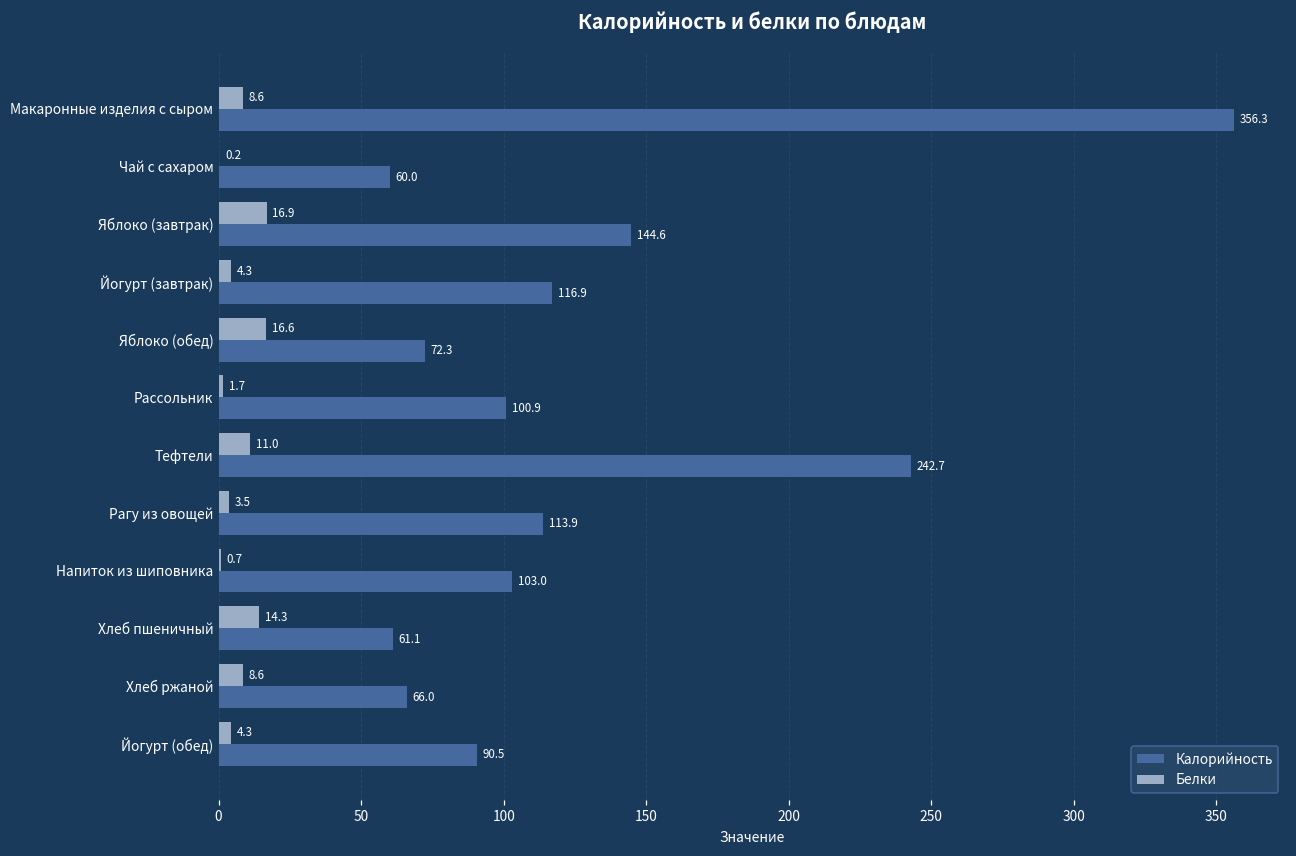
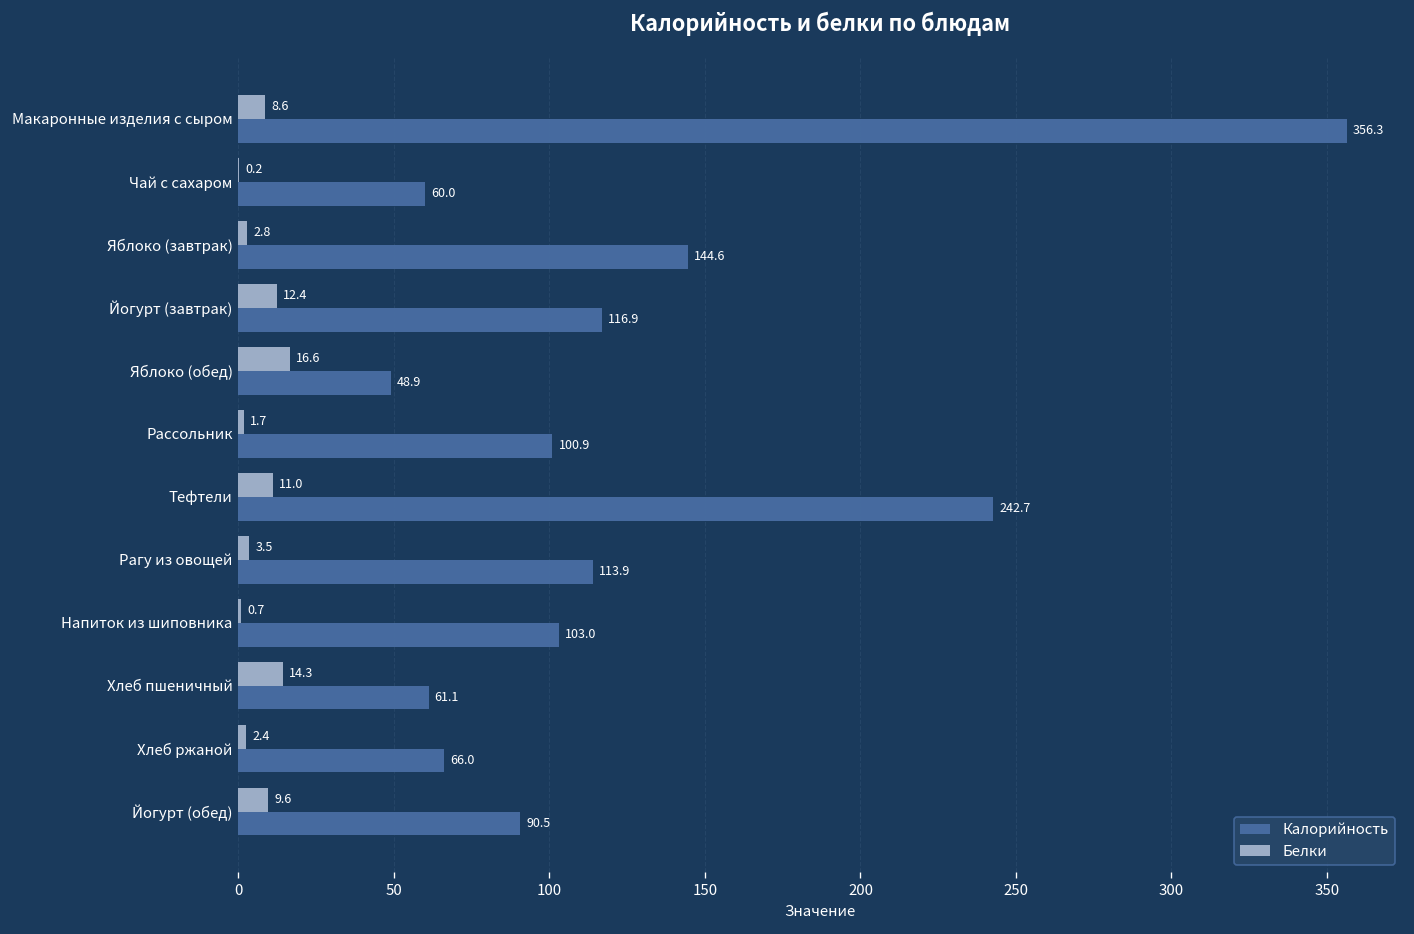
Белки, Яблоко (завтрак): 16.9 -> 2.8
Белки, Йогурт (завтрак): 4.3 -> 12.4
Калорийность, Яблоко (обед): 72.3 -> 48.9
Белки, Хлеб ржаной: 8.6 -> 2.4
Белки, Йогурт (обед): 4.3 -> 9.6
